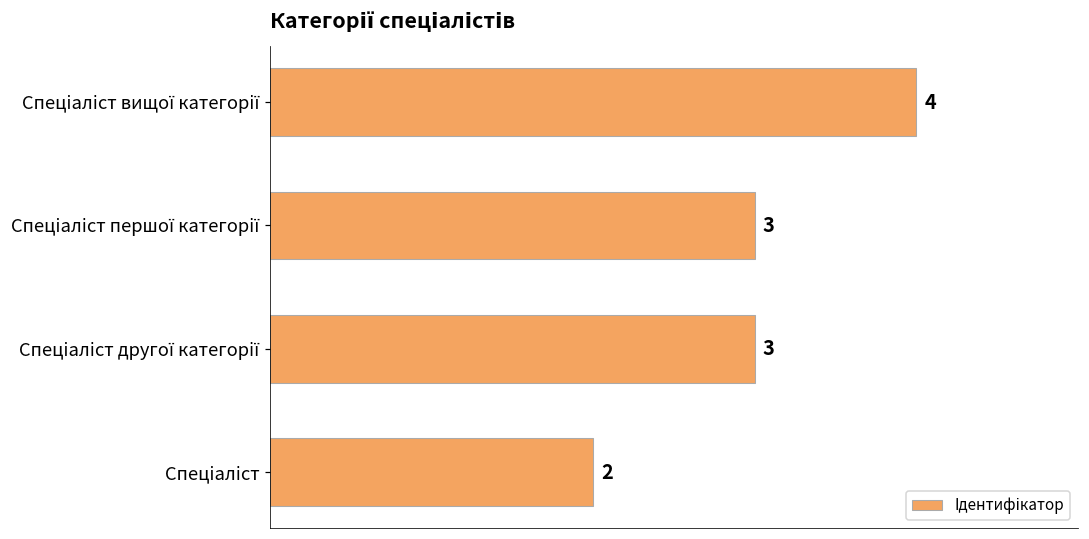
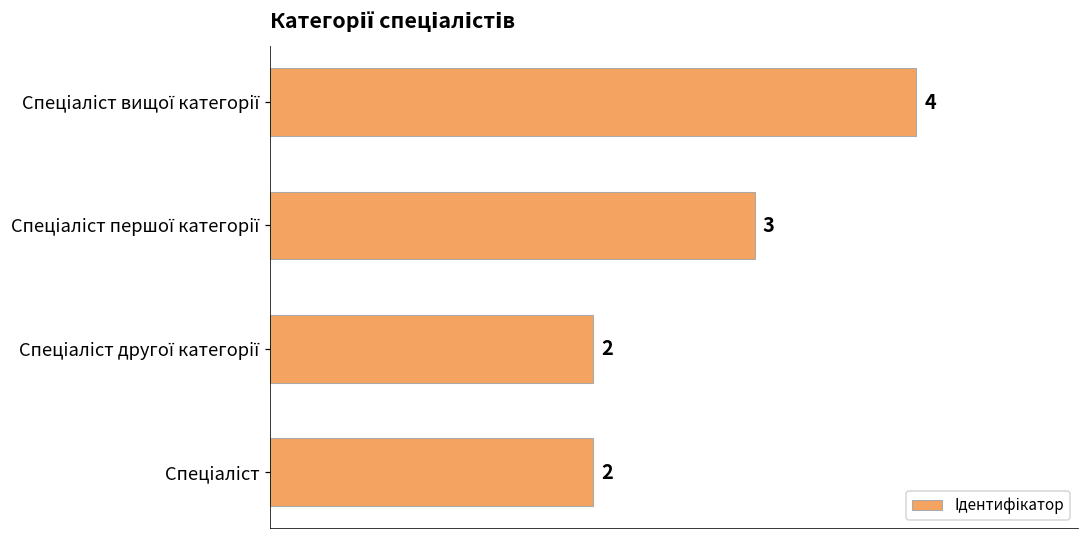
Спеціаліст другої категорії: 3 -> 2
